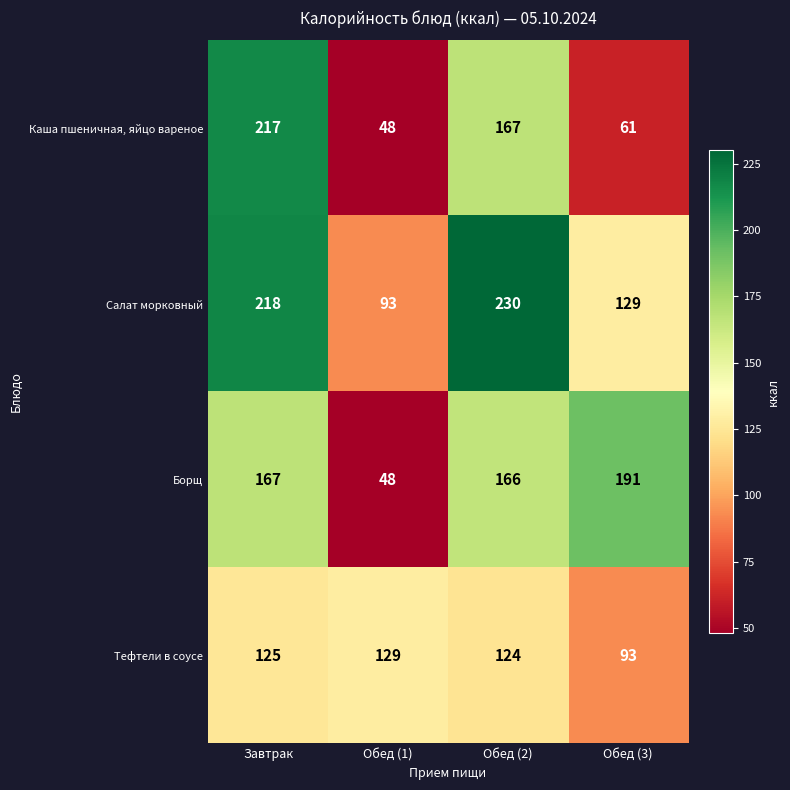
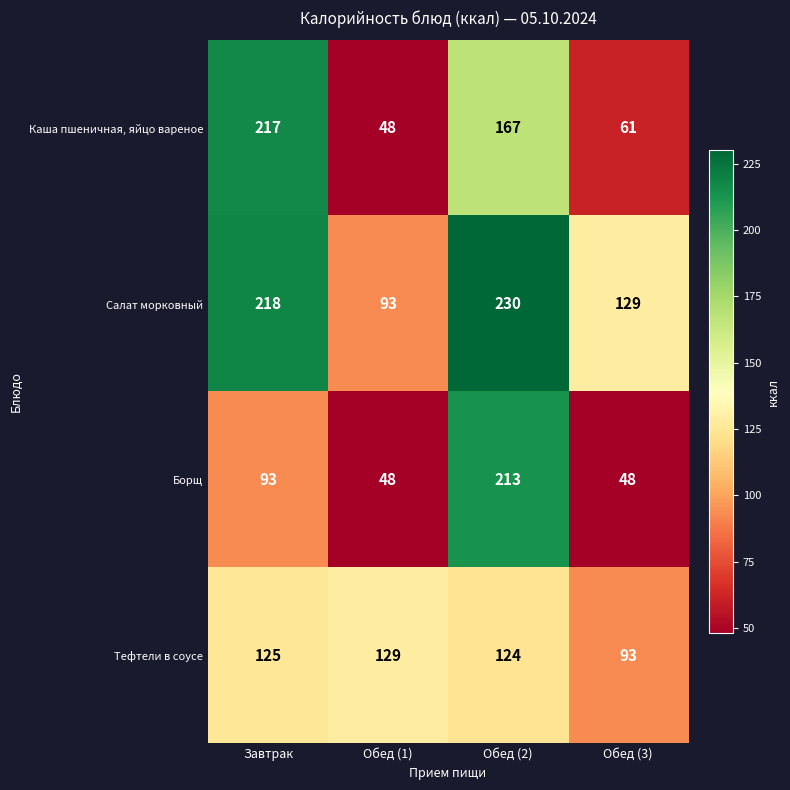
Борщ, Завтрак: 167 -> 93
Борщ, Обед (2): 166 -> 213
Борщ, Обед (3): 191 -> 48
